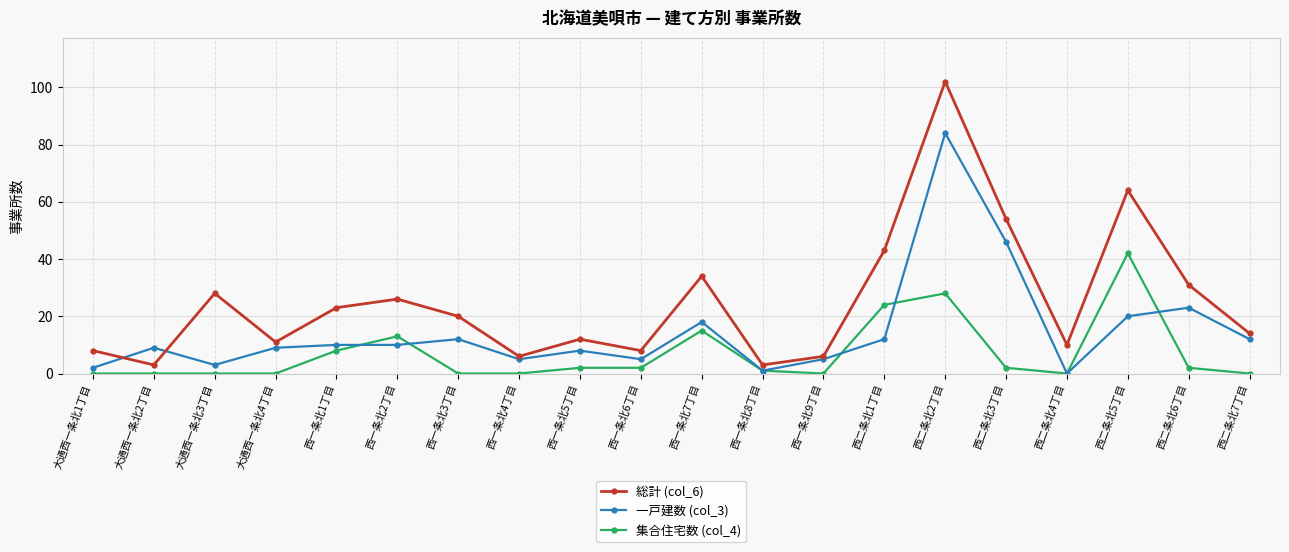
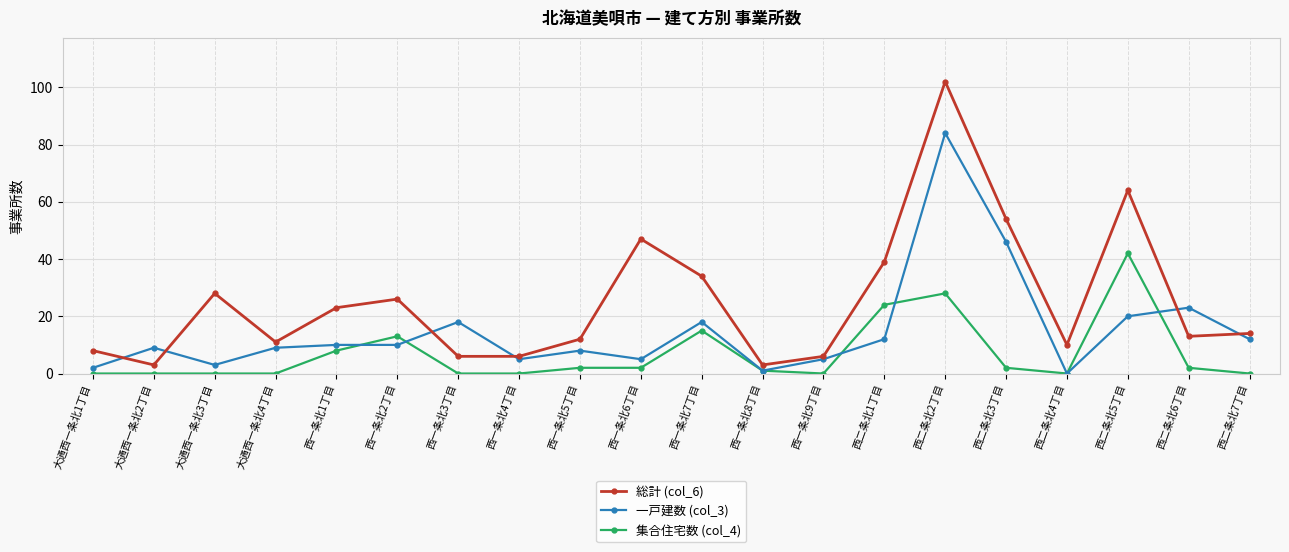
総計 (col_6), 西一条北3丁目: 20 -> 6
一戸建数 (col_3), 西一条北3丁目: 12 -> 18
総計 (col_6), 西一条北6丁目: 8 -> 47
総計 (col_6), 西二条北1丁目: 43 -> 39
総計 (col_6), 西二条北6丁目: 31 -> 13
